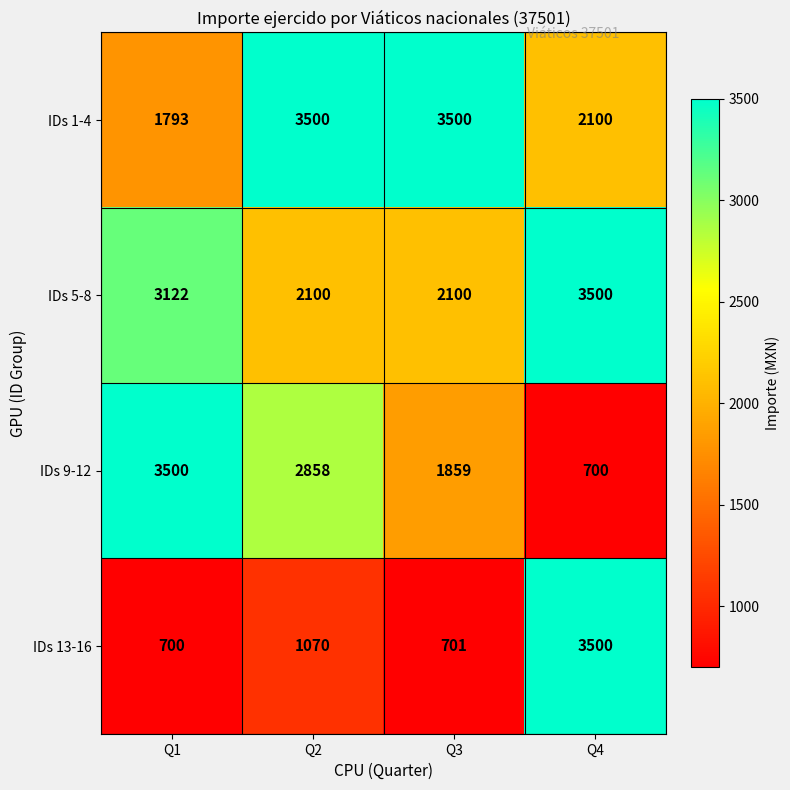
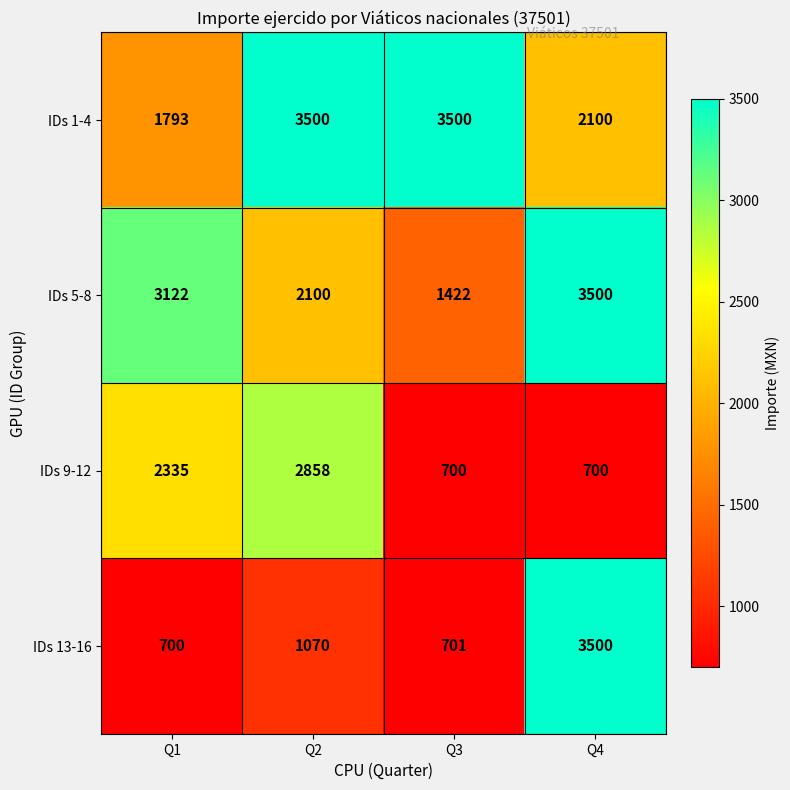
IDs 5-8, Q3: 2100 -> 1422
IDs 9-12, Q1: 3500 -> 2335
IDs 9-12, Q3: 1859 -> 700
